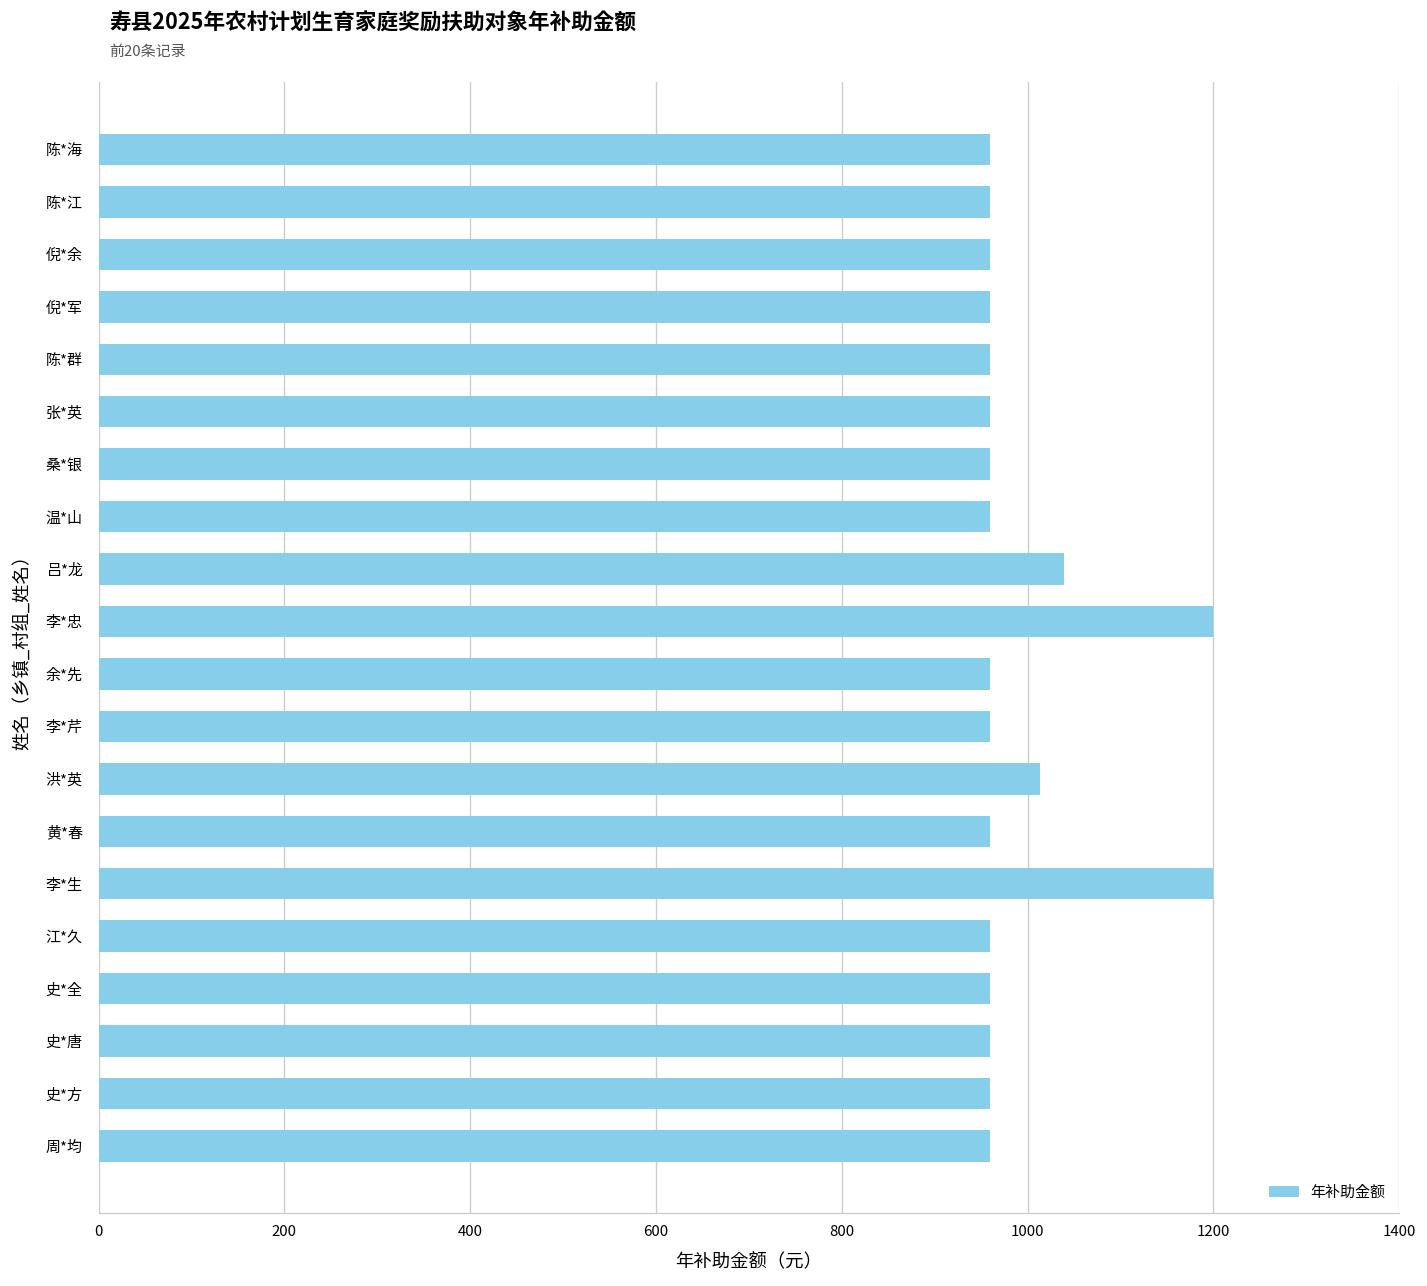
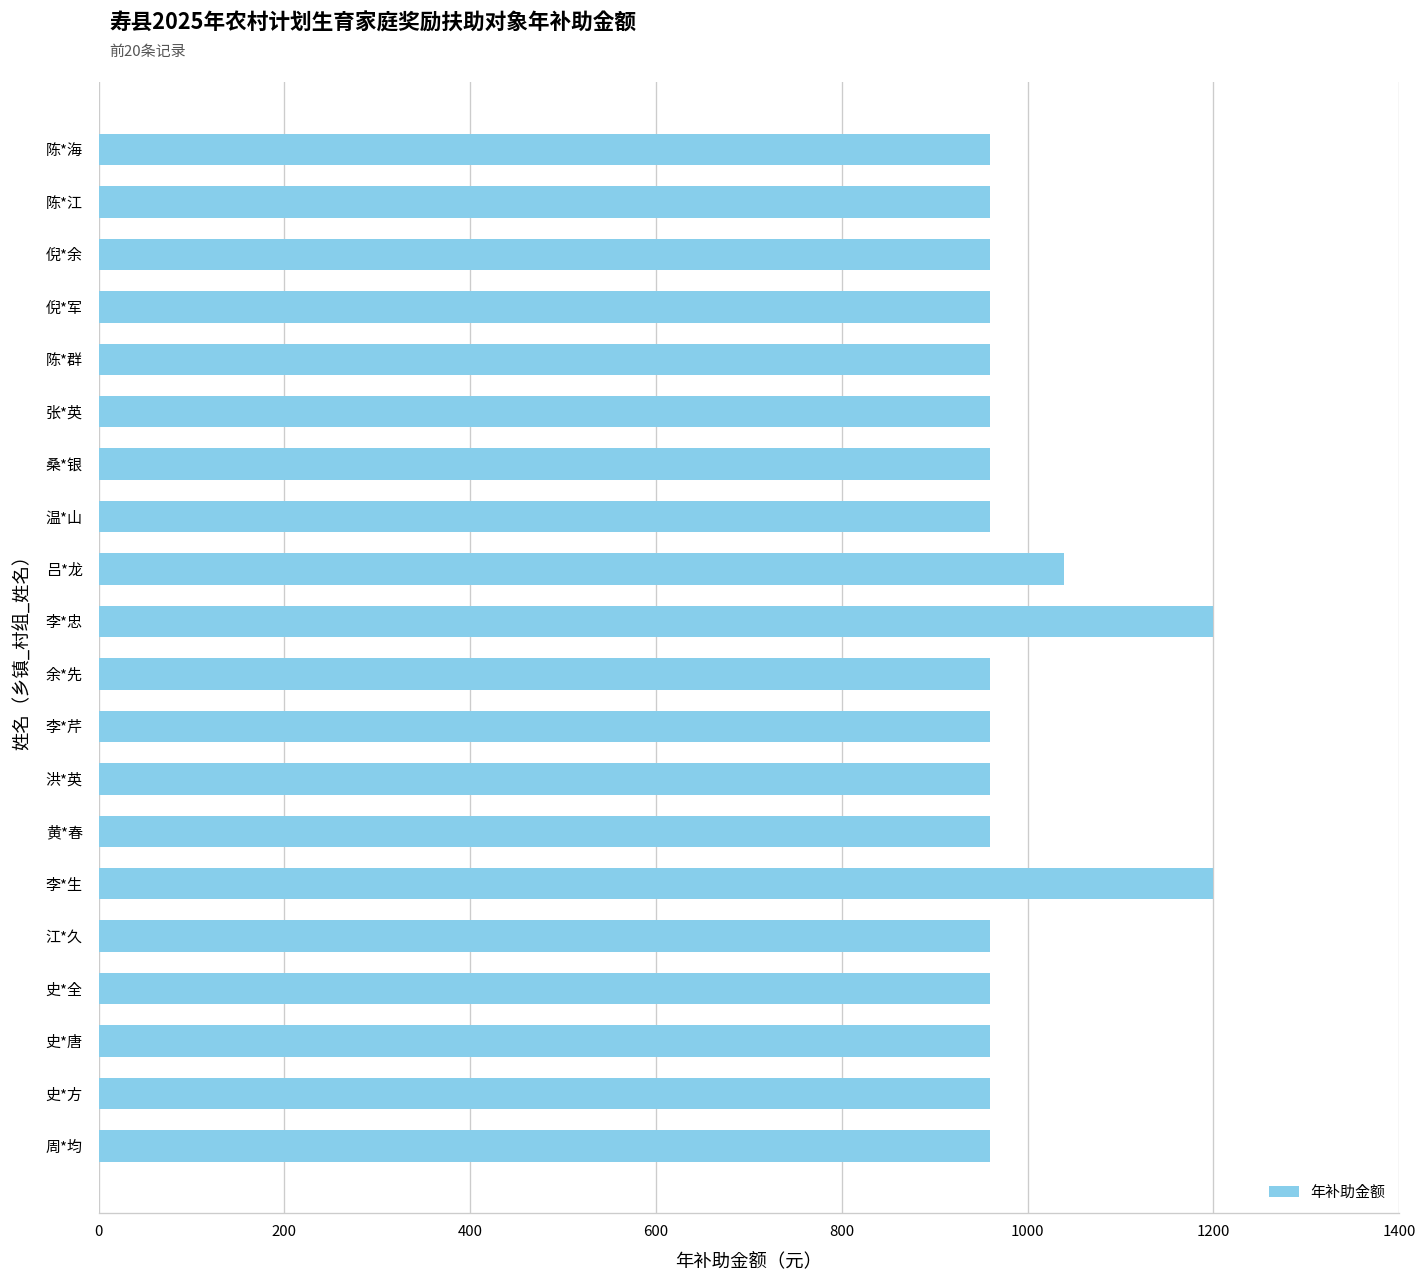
洪*英: 1010 -> 960
